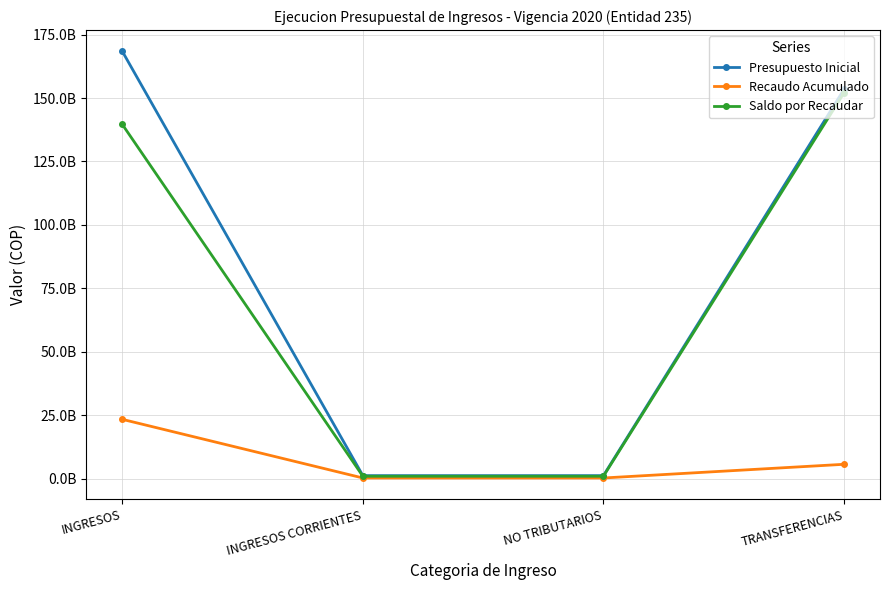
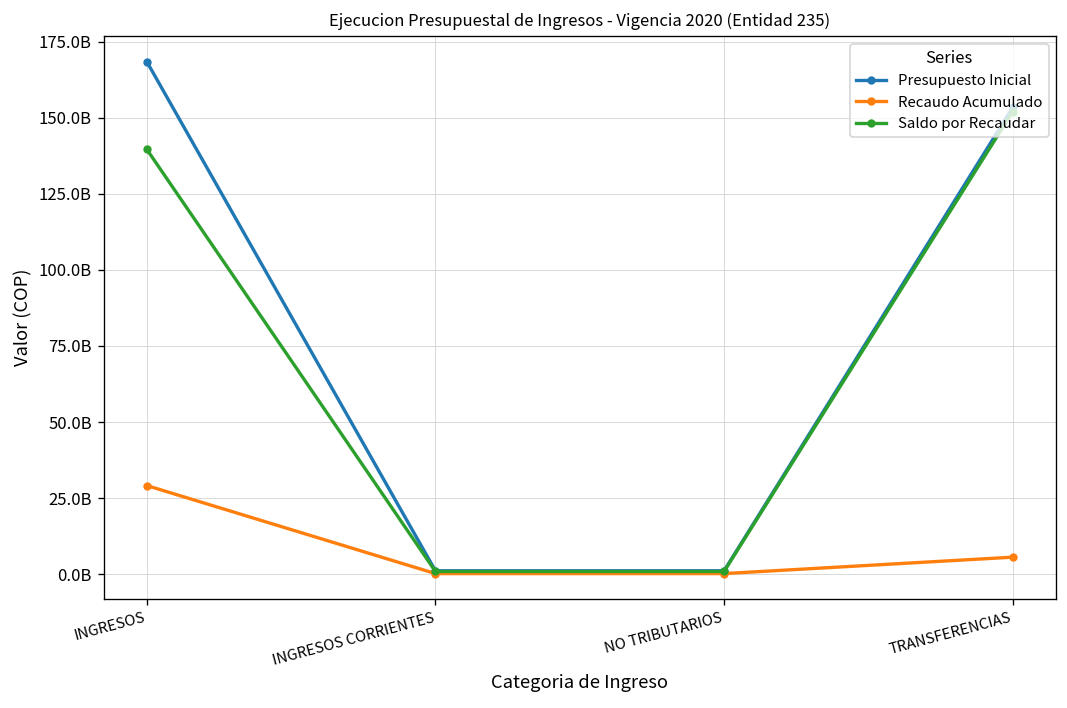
Recaudo Acumulado, INGRESOS: 23000000000 -> 29000000000
